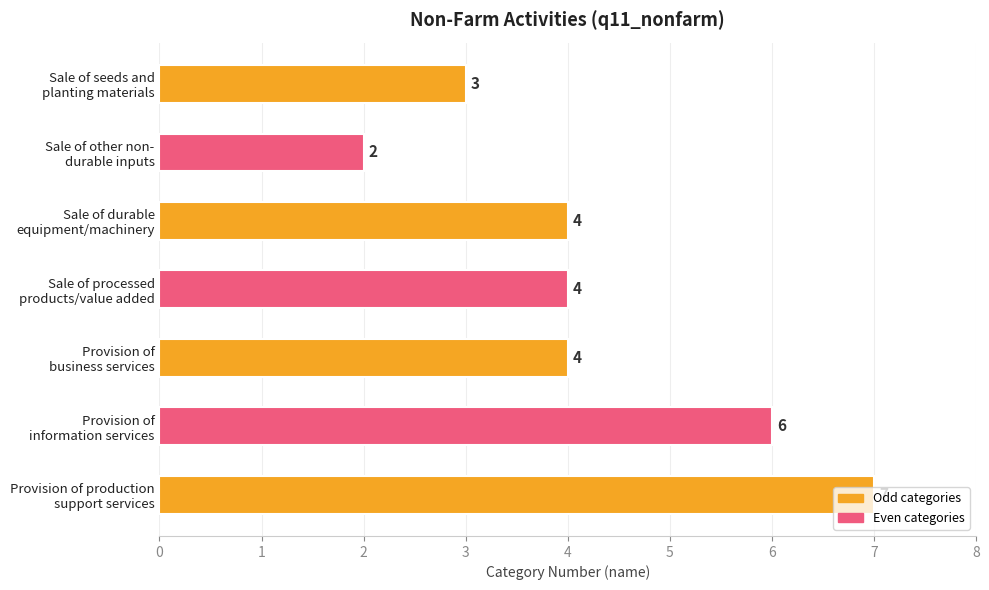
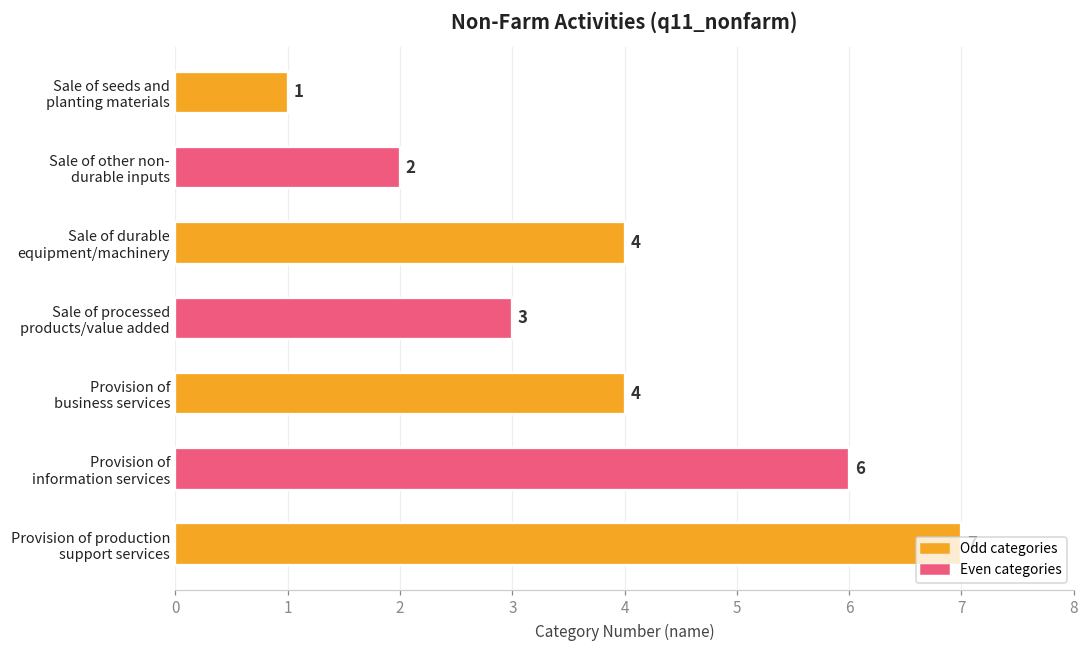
Sale of seeds and planting materials: 3 -> 1
Sale of processed products/value added: 4 -> 3
